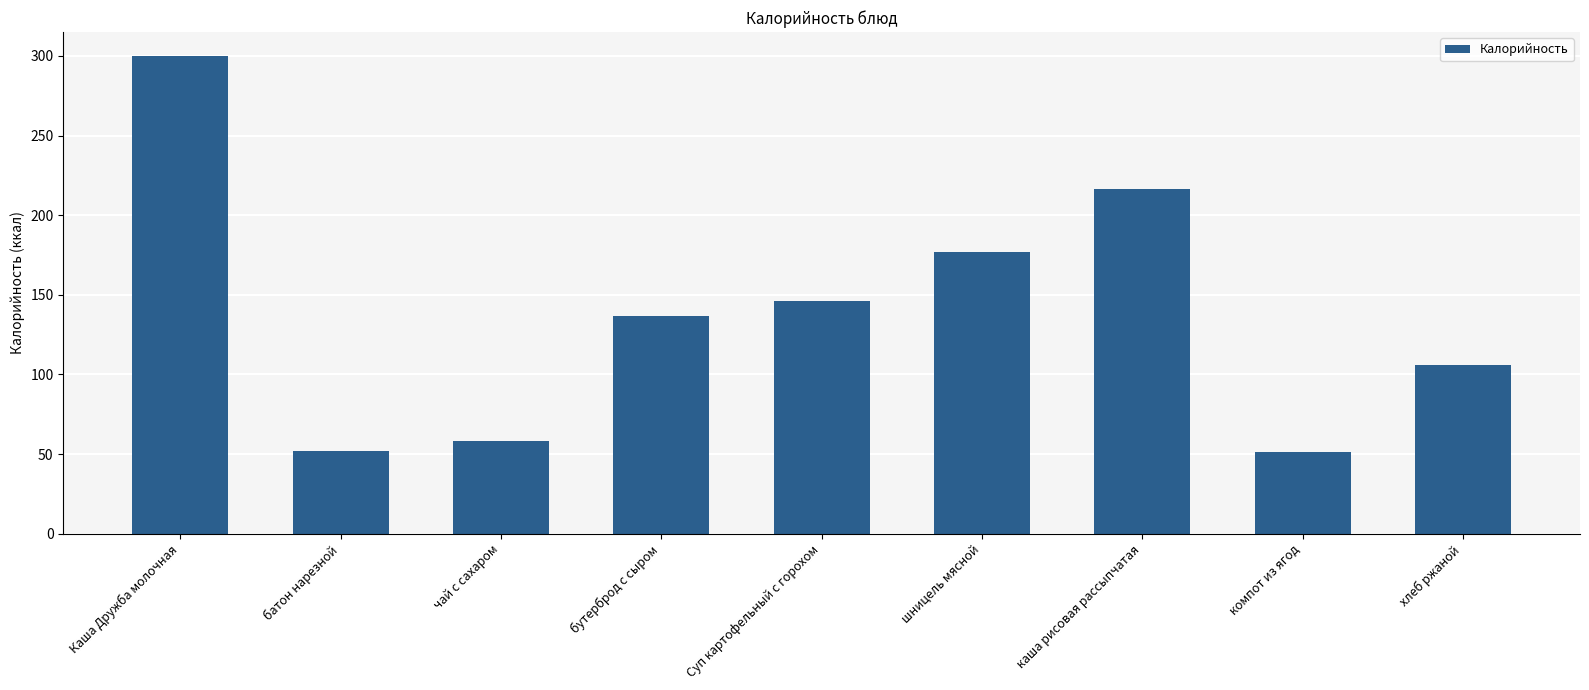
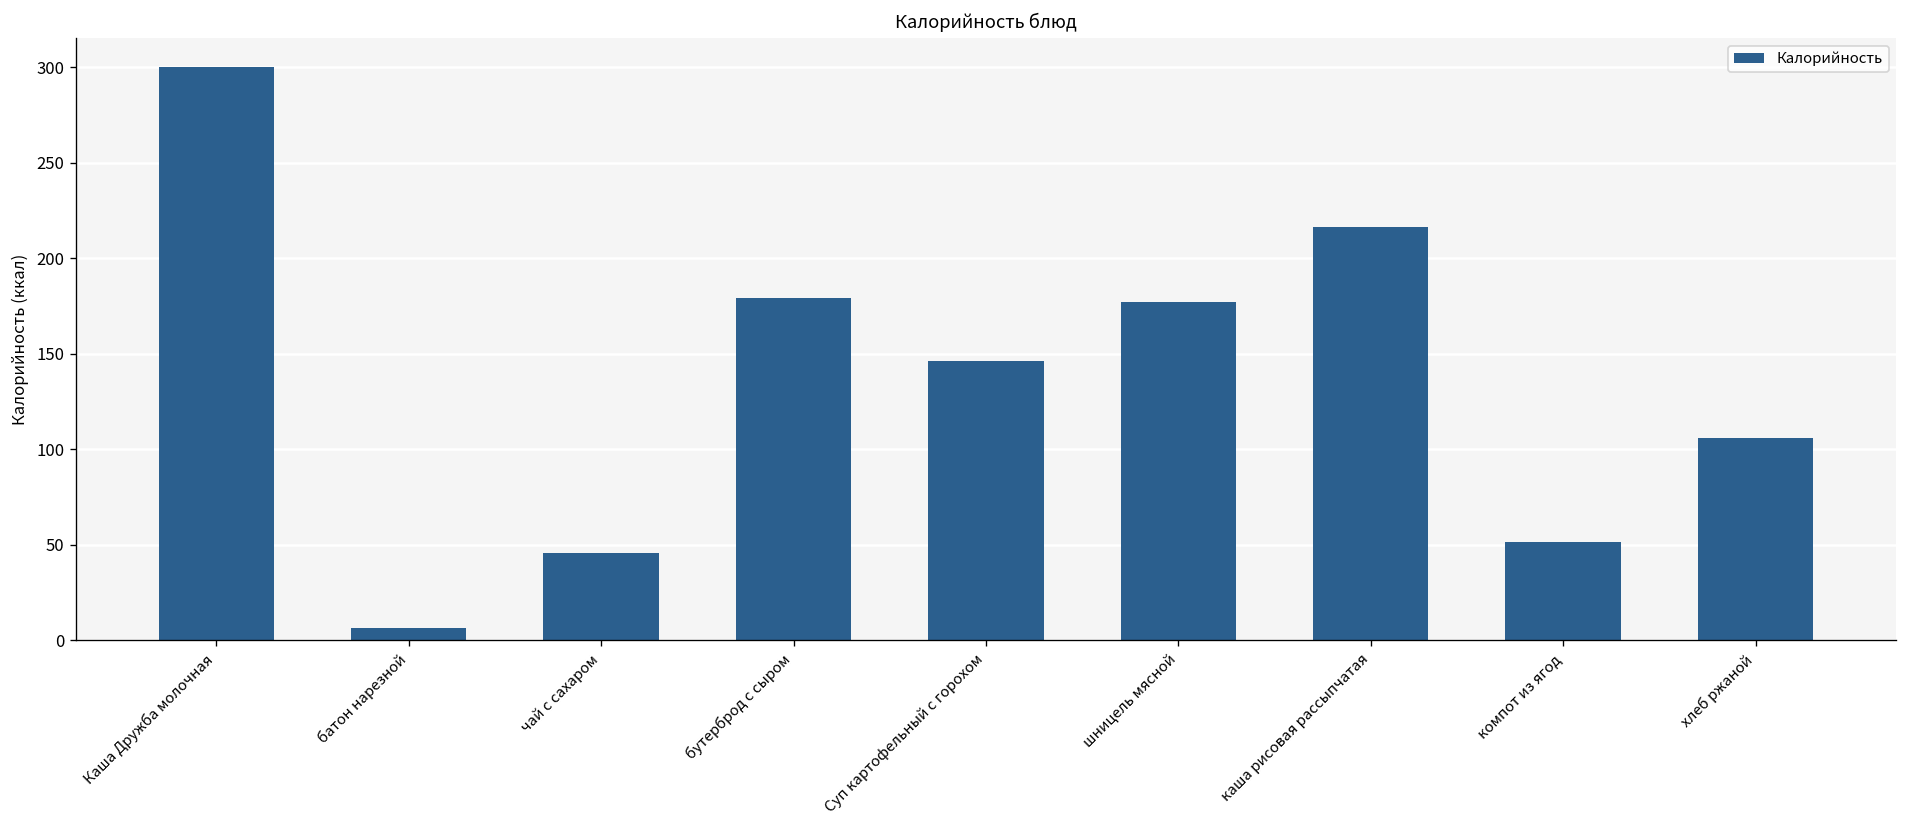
батон нарезной: 52 -> 7
чай с сахаром: 58 -> 46
бутерброд с сыром: 136 -> 179
